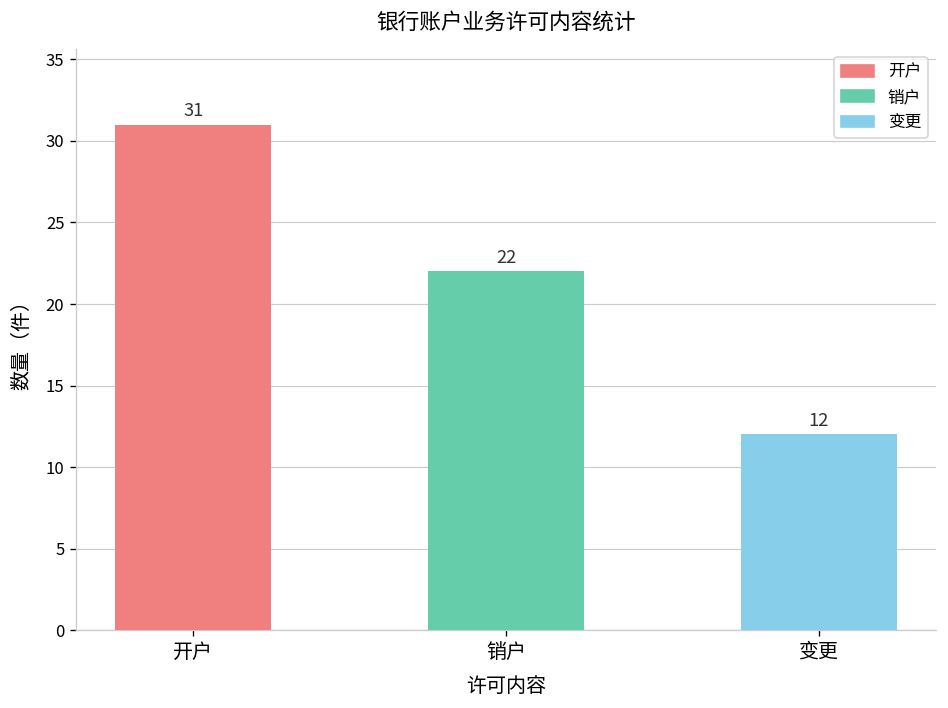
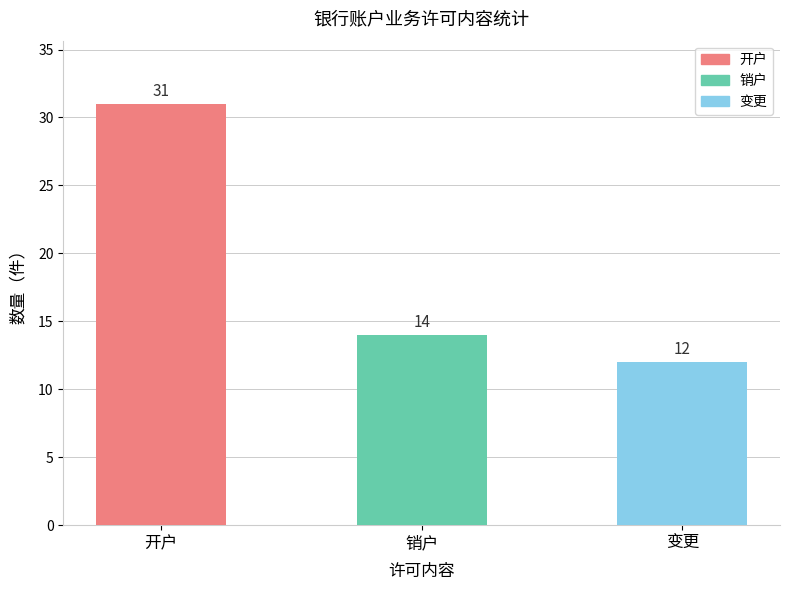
销户: 22 -> 14
